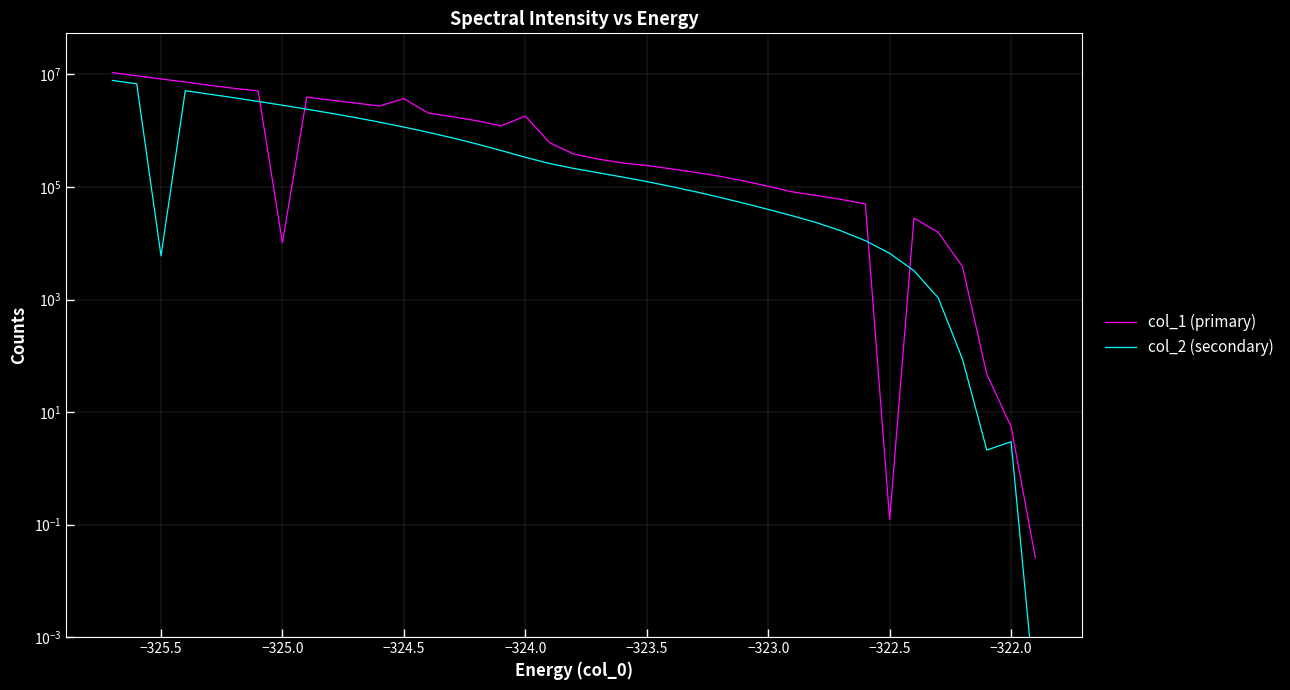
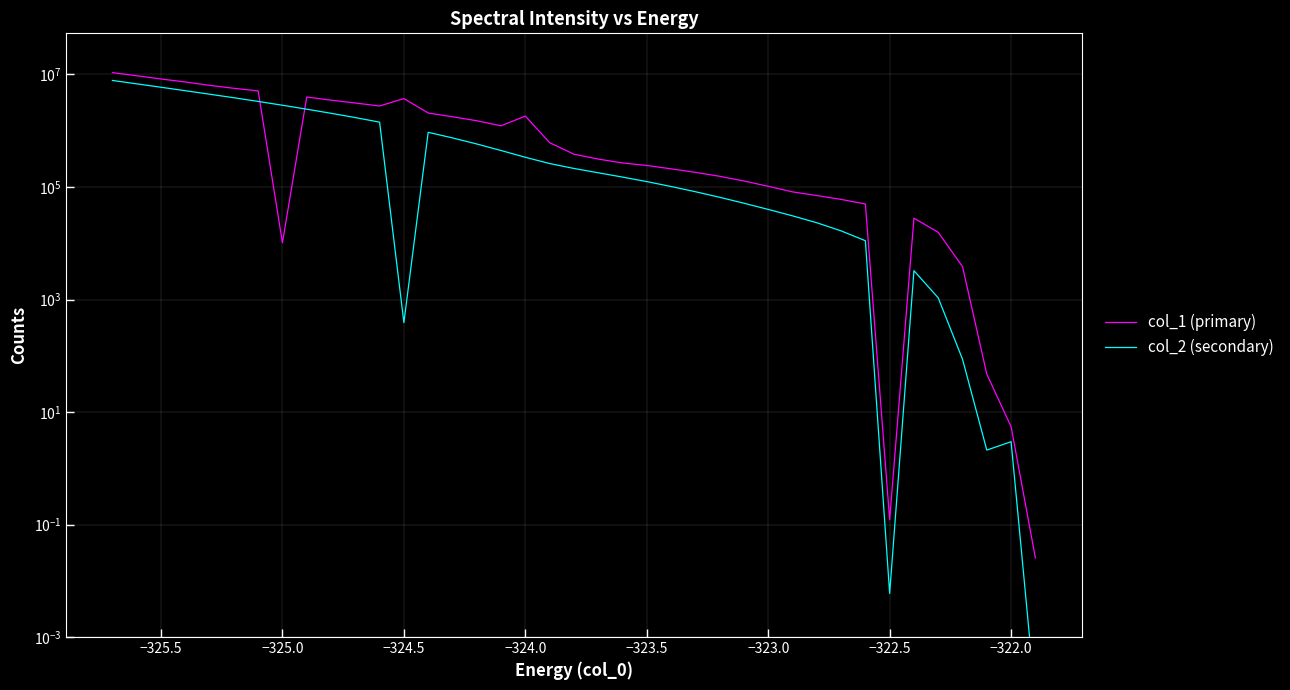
col_2 (secondary), −325.5: 6000 -> 6000000
col_2 (secondary), −324.5: 1200000 -> 400
col_2 (secondary), −322.5: 7000 -> 0.006
